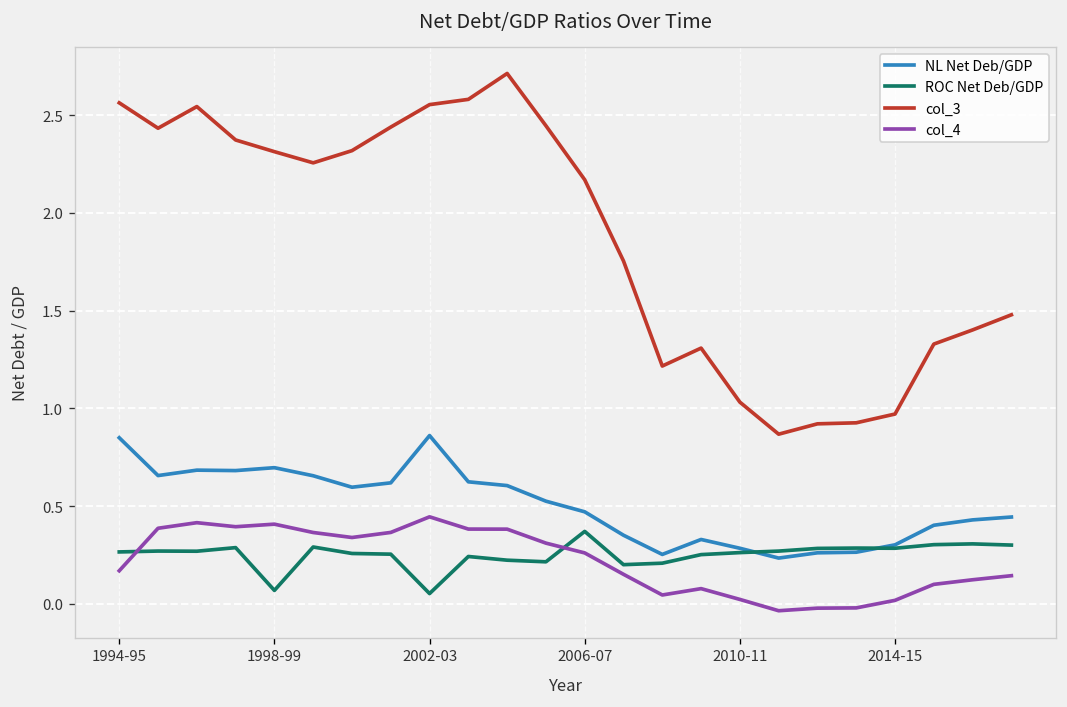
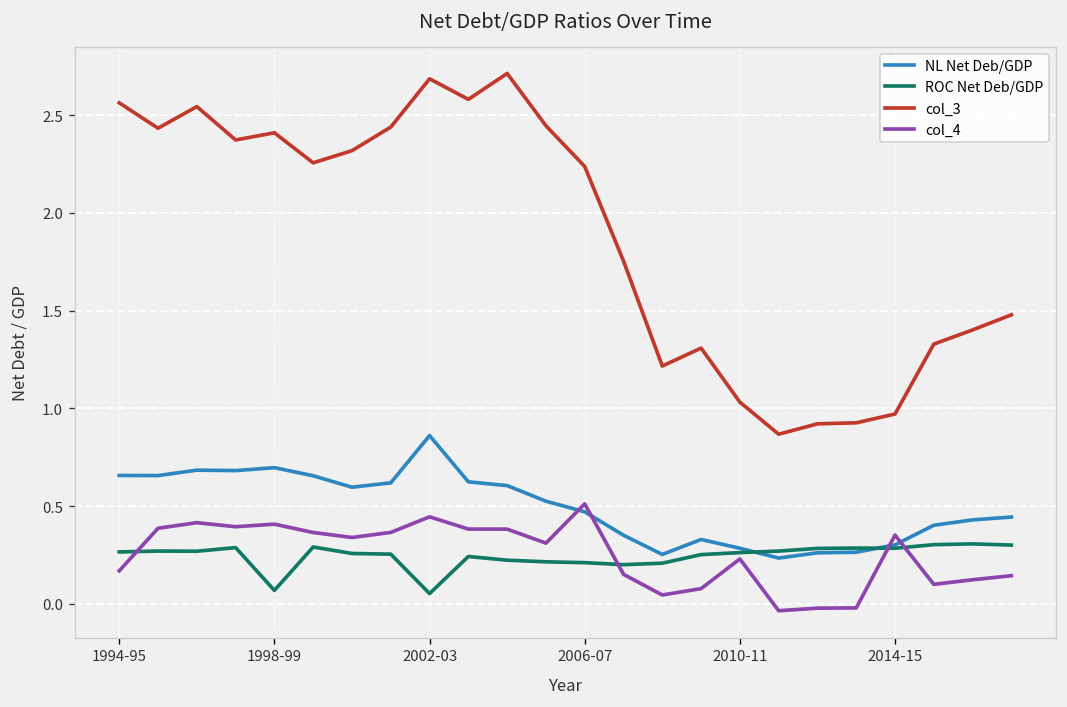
NL Net Deb/GDP, 1994-95: 0.85 -> 0.66
col_3, 1998-99: 2.31 -> 2.41
col_3, 2002-03: 2.55 -> 2.69
ROC Net Deb/GDP, 2006-07: 0.37 -> 0.21
col_3, 2006-07: 2.17 -> 2.24
col_4, 2006-07: 0.26 -> 0.51
col_4, 2010-11: 0.02 -> 0.23
col_4, 2014-15: 0.02 -> 0.35
